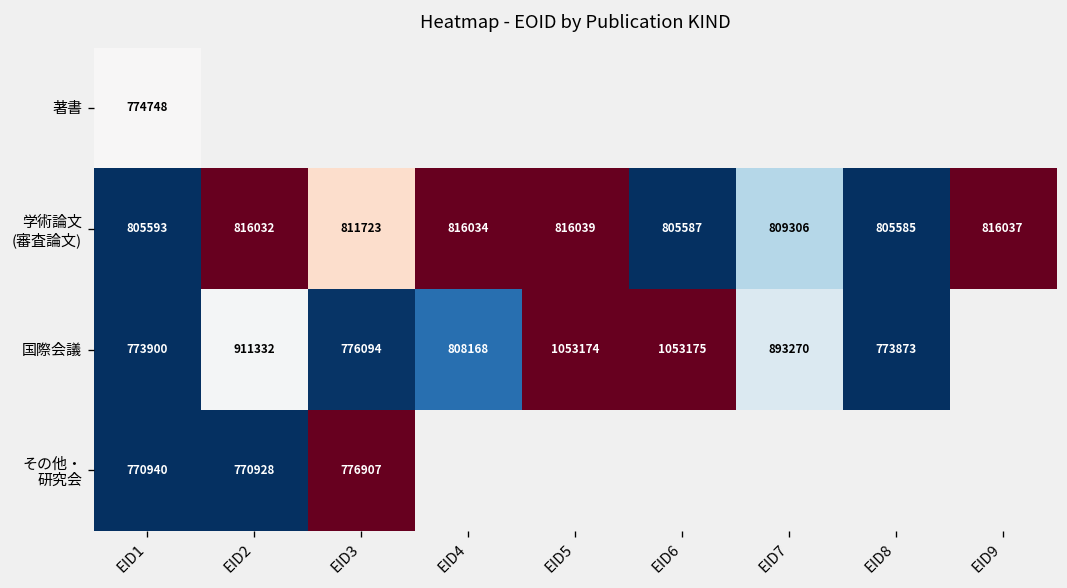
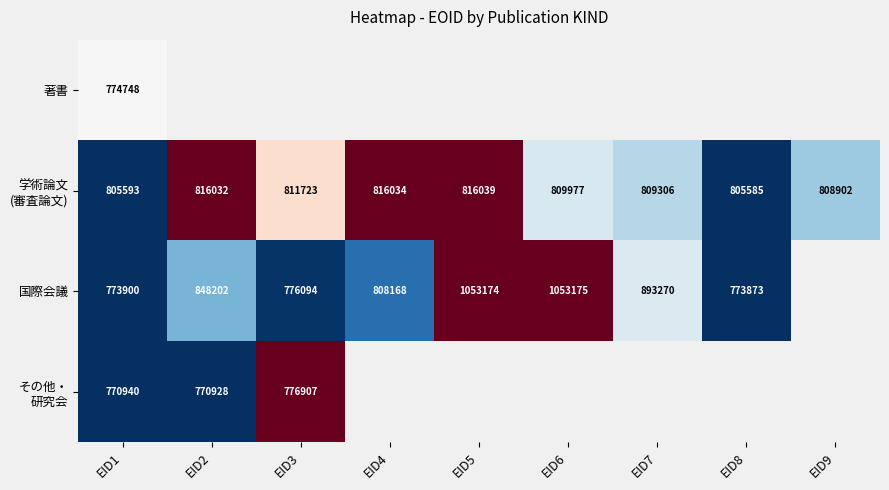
学術論文 (審査論文), EID6: 805587 -> 809977
学術論文 (審査論文), EID9: 816037 -> 808902
国際会議, EID2: 911332 -> 848202
